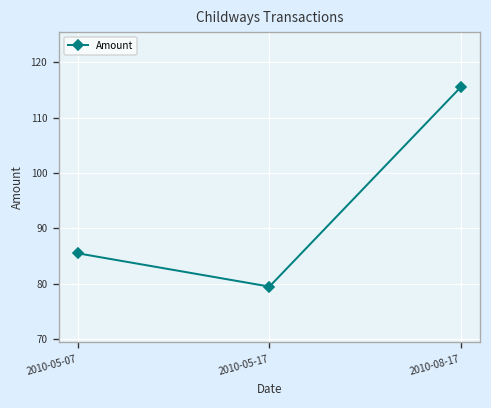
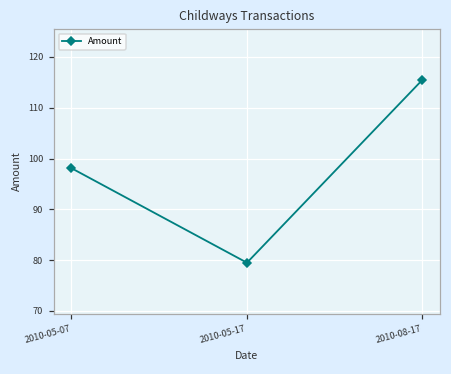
2010-05-07: 86 -> 98
